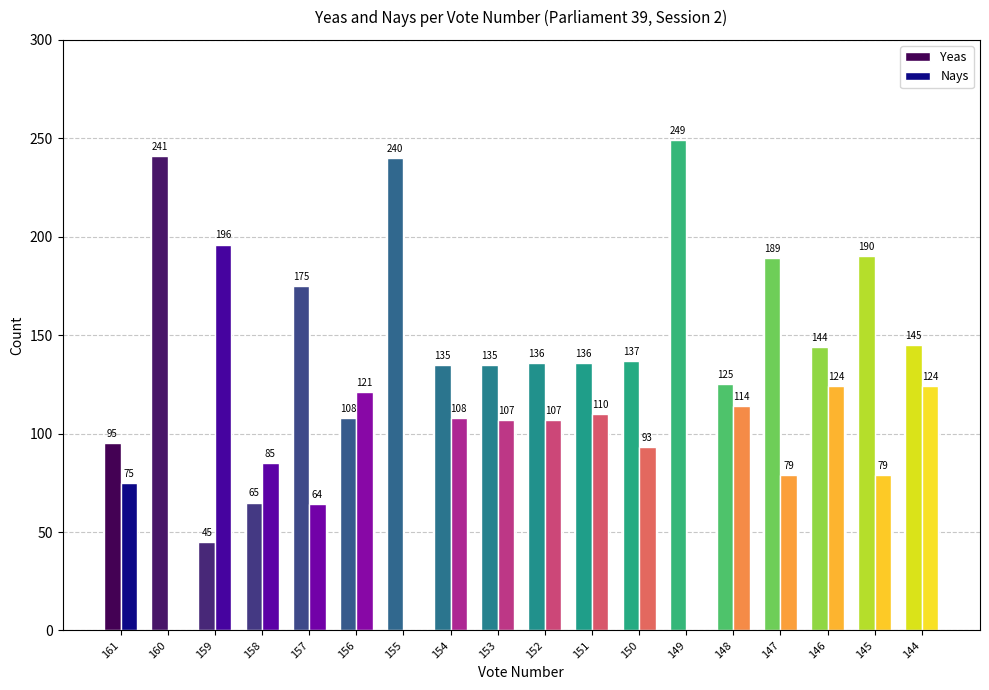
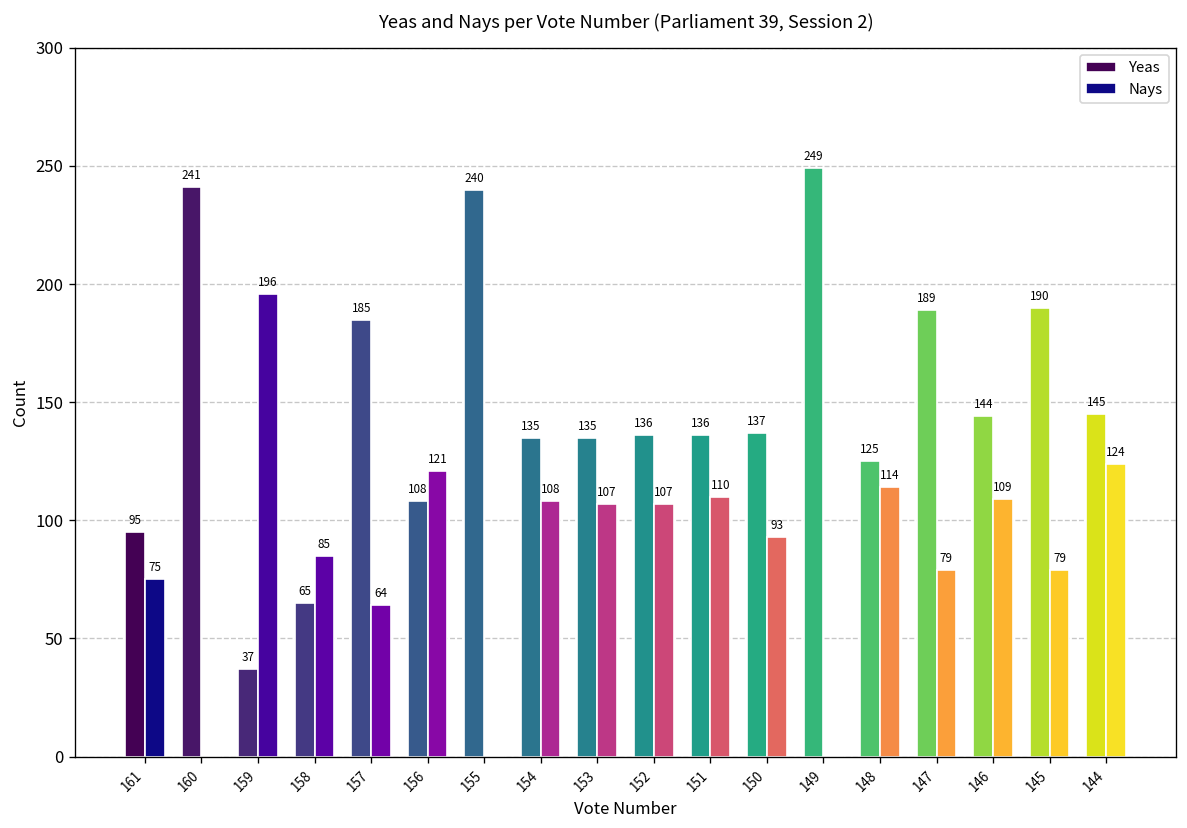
Yeas, 159: 45 -> 37
Yeas, 157: 175 -> 185
Nays, 146: 124 -> 109
